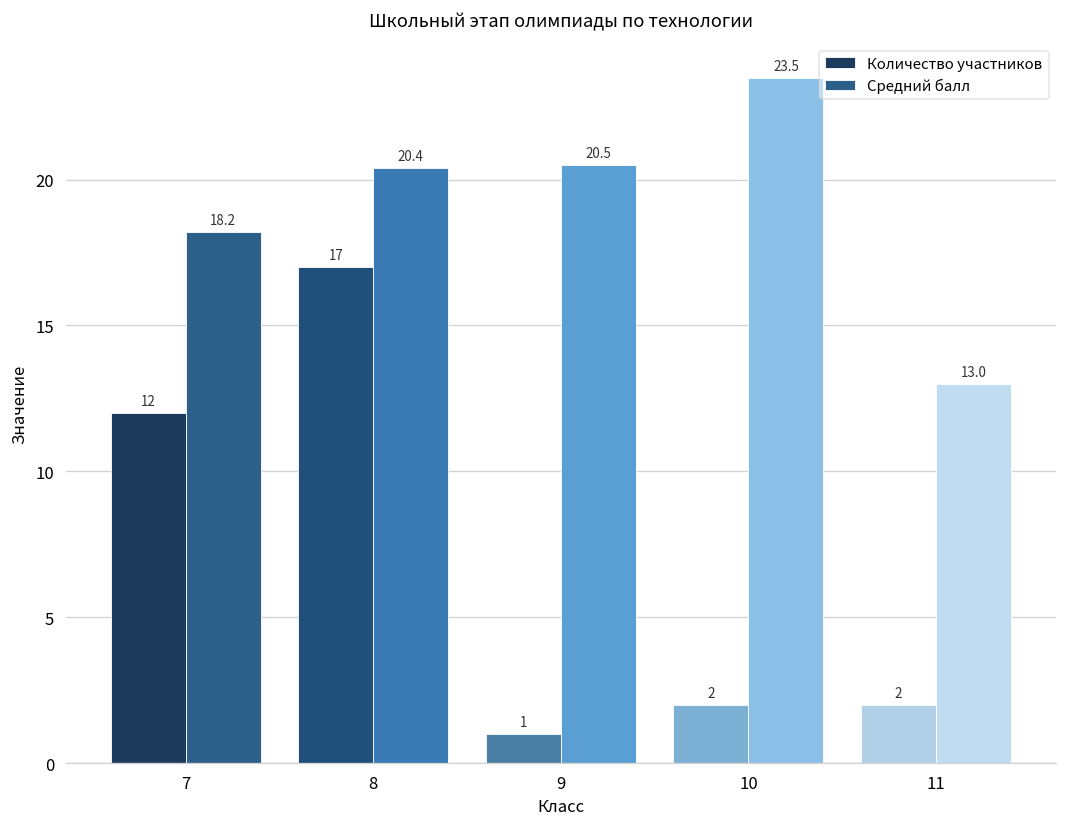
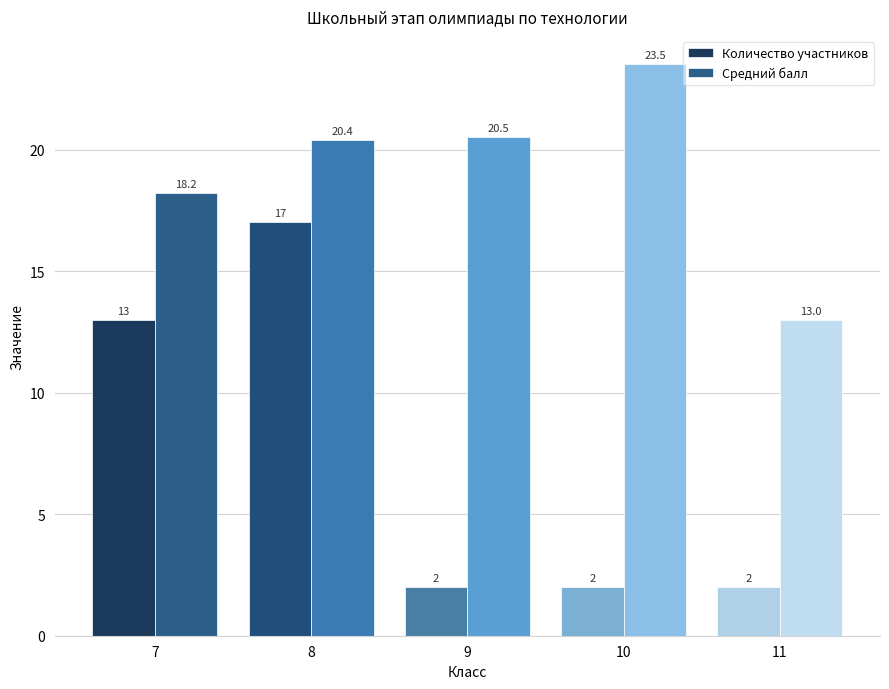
Количество участников, 7: 12 -> 13
Количество участников, 9: 1 -> 2
